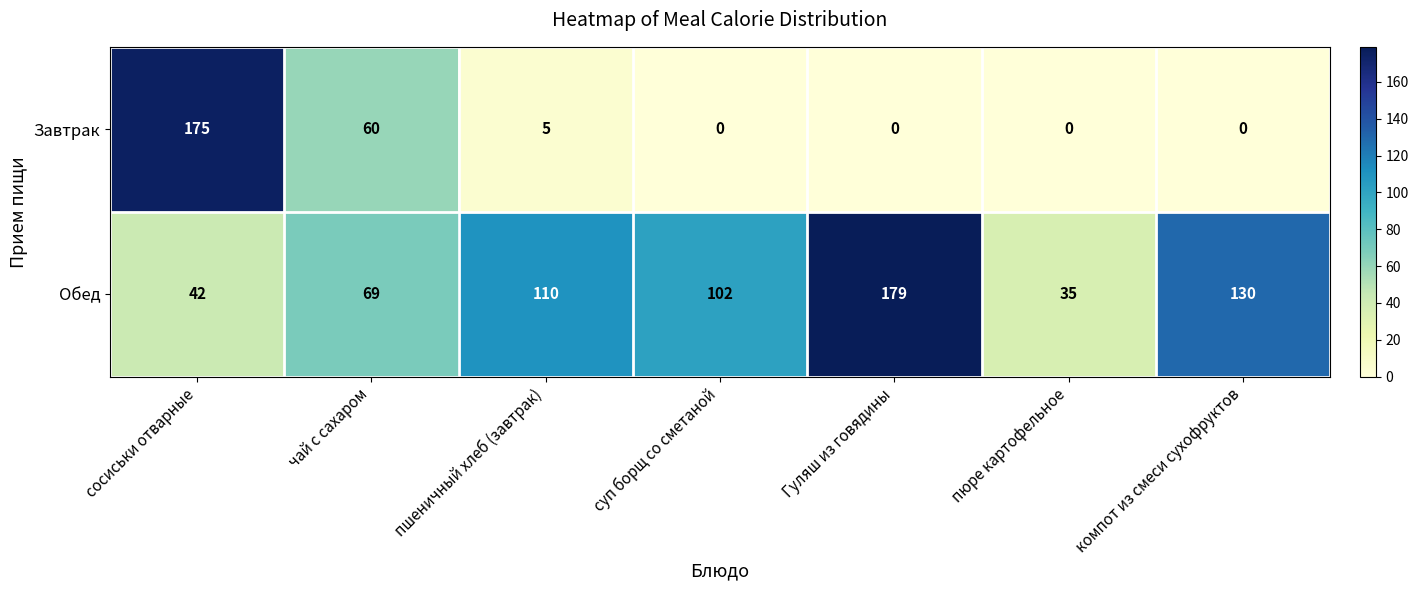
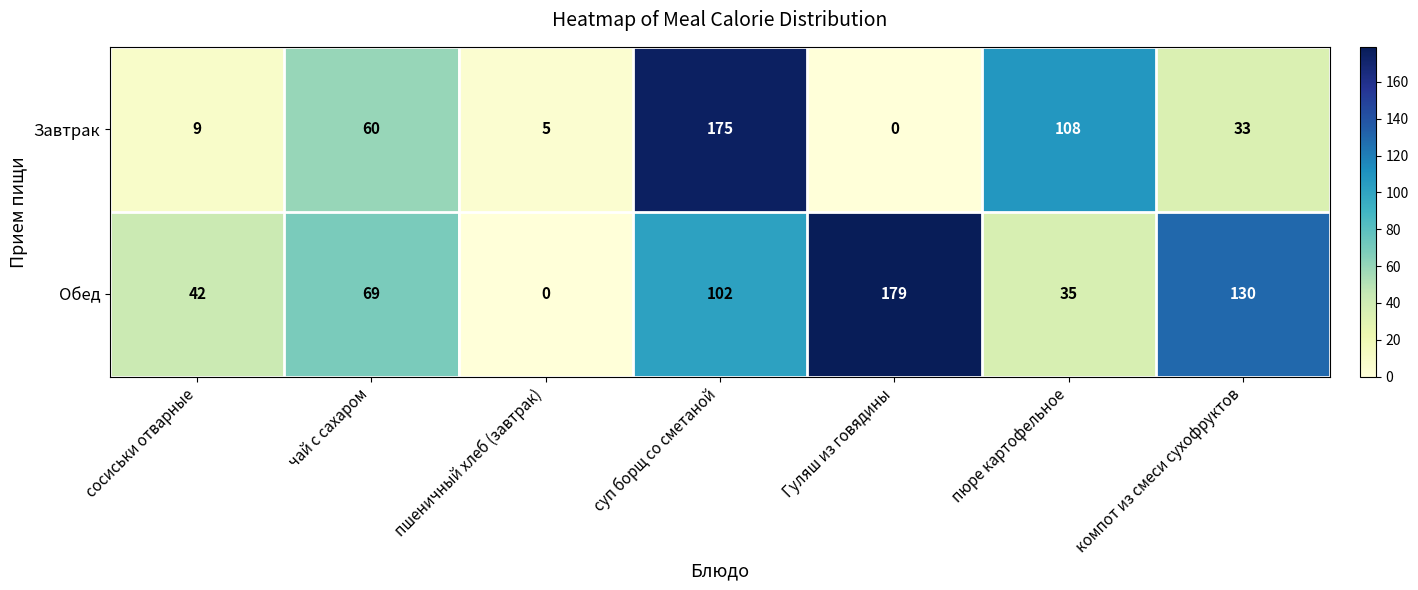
Завтрак, сосиськи отварные: 175 -> 9
Завтрак, суп борщ со сметаной: 0 -> 175
Завтрак, пюре картофельное: 0 -> 108
Завтрак, компот из смеси сухофруктов: 0 -> 33
Обед, пшеничный хлеб (завтрак): 110 -> 0
